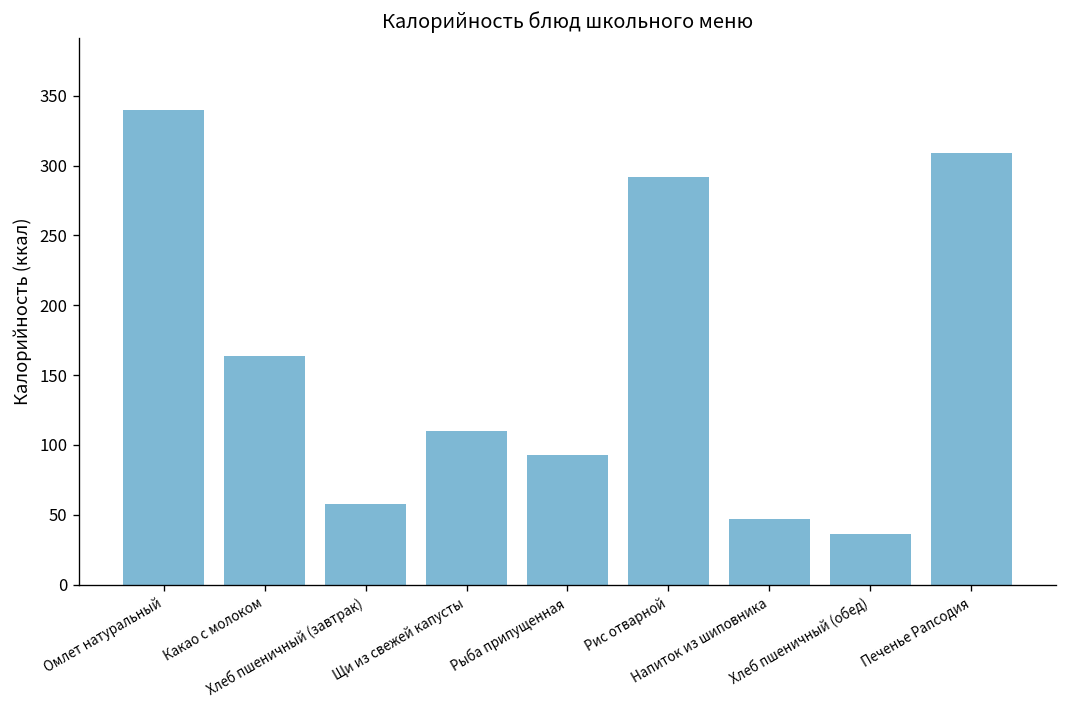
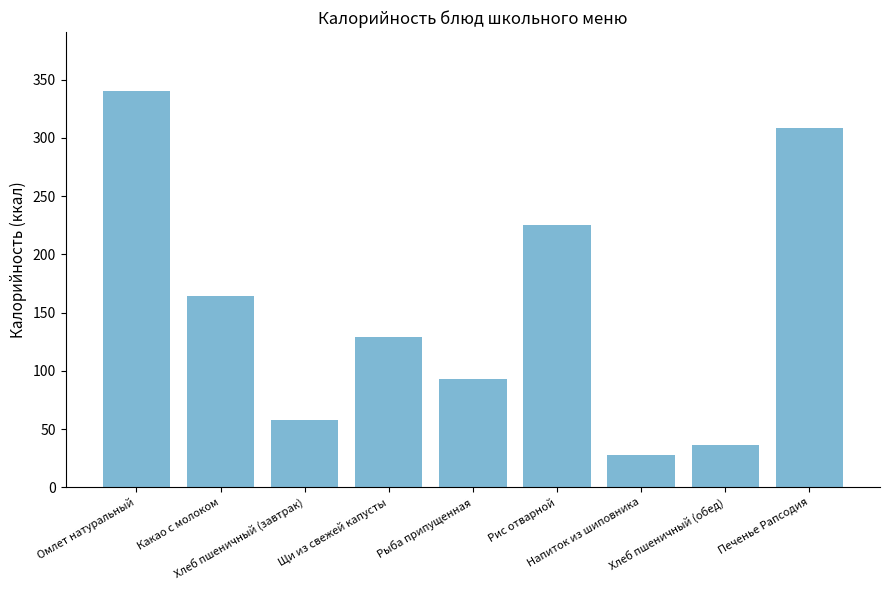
Щи из свежей капусты: 110 -> 129
Рис отварной: 292 -> 225
Напиток из шиповника: 47 -> 28
